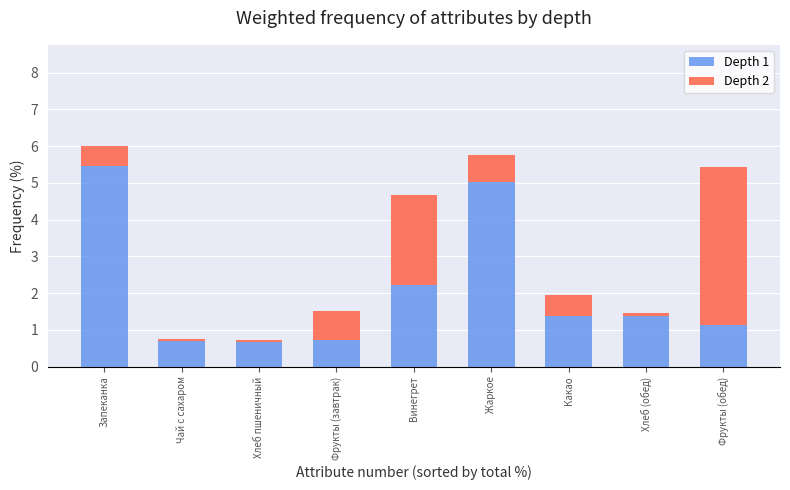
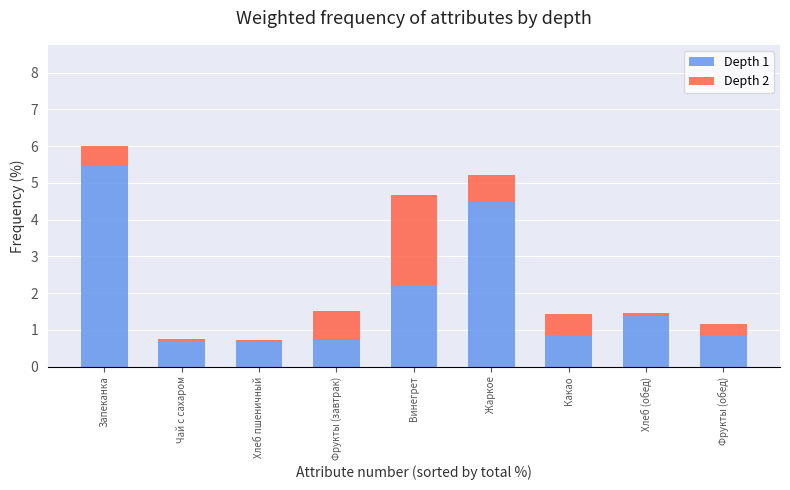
Depth 1, Жаркое: 5.0 -> 4.5
Depth 1, Какао: 1.4 -> 0.9
Depth 1, Фрукты (обед): 1.1 -> 0.8
Depth 2, Фрукты (обед): 4.3 -> 0.3
